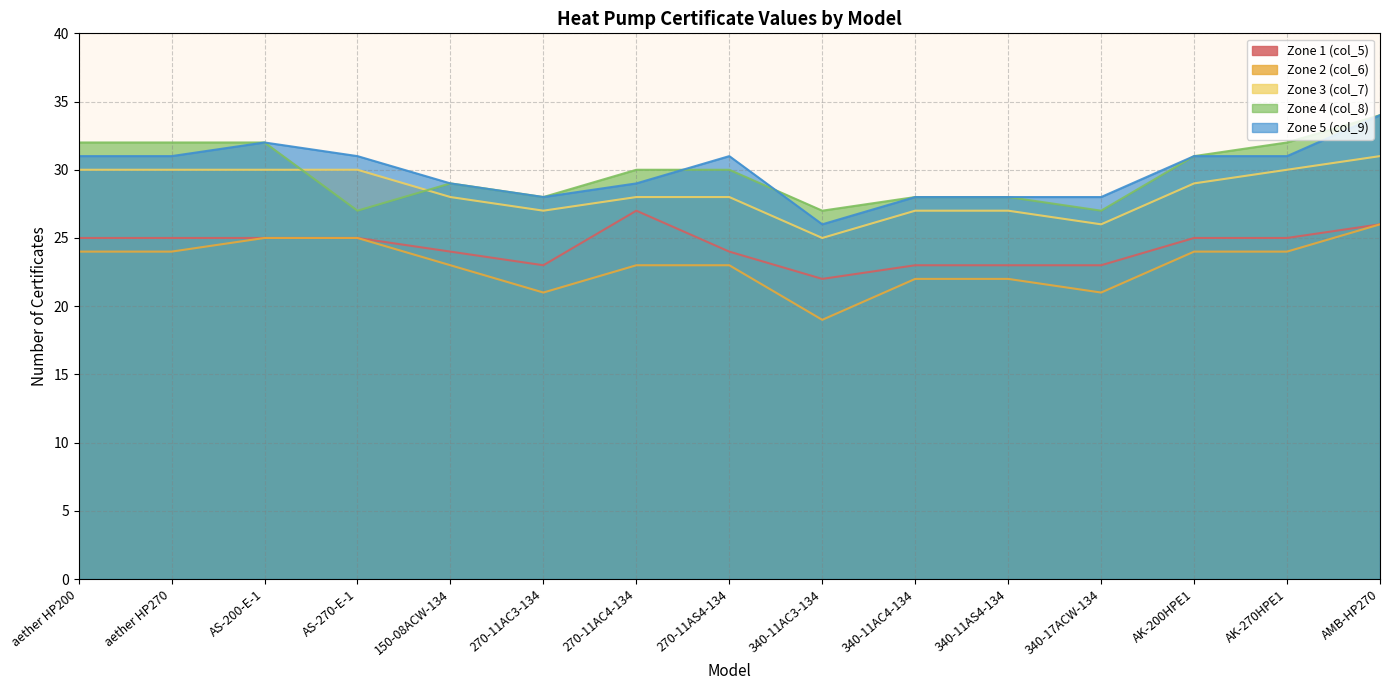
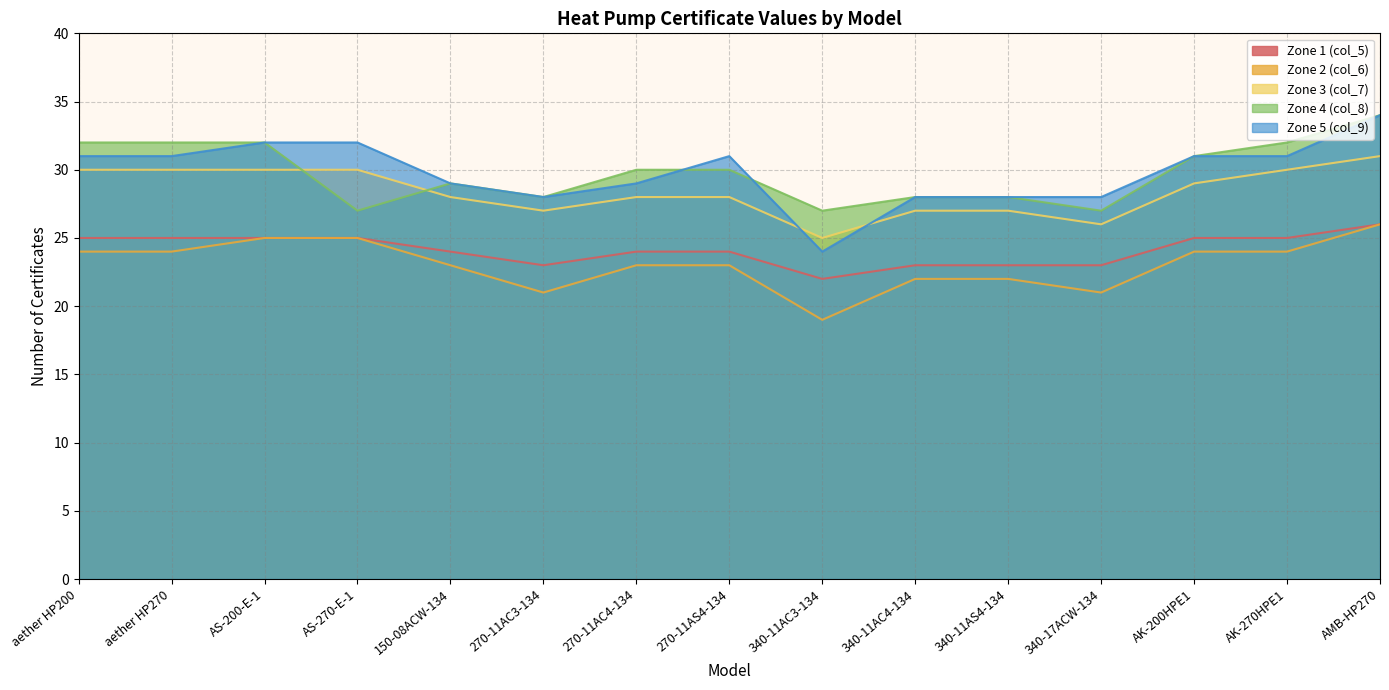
Zone 5 (col_9), AS-270-E-1: 31 -> 32
Zone 1 (col_5), 270-11AC4-134: 27 -> 24
Zone 5 (col_9), 340-11AC3-134: 26 -> 24
